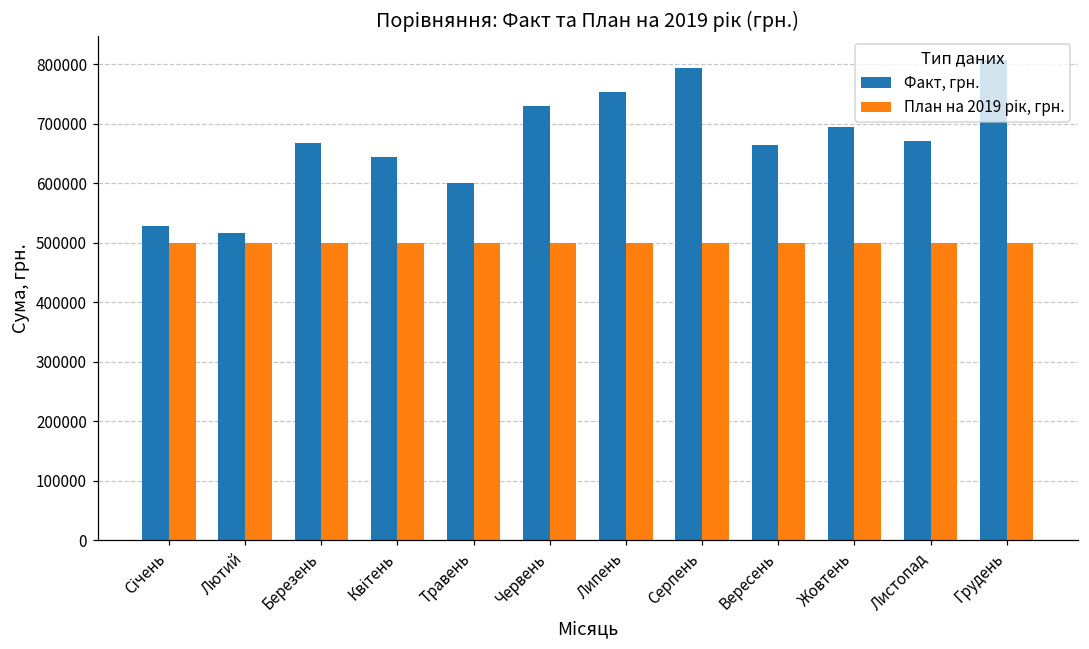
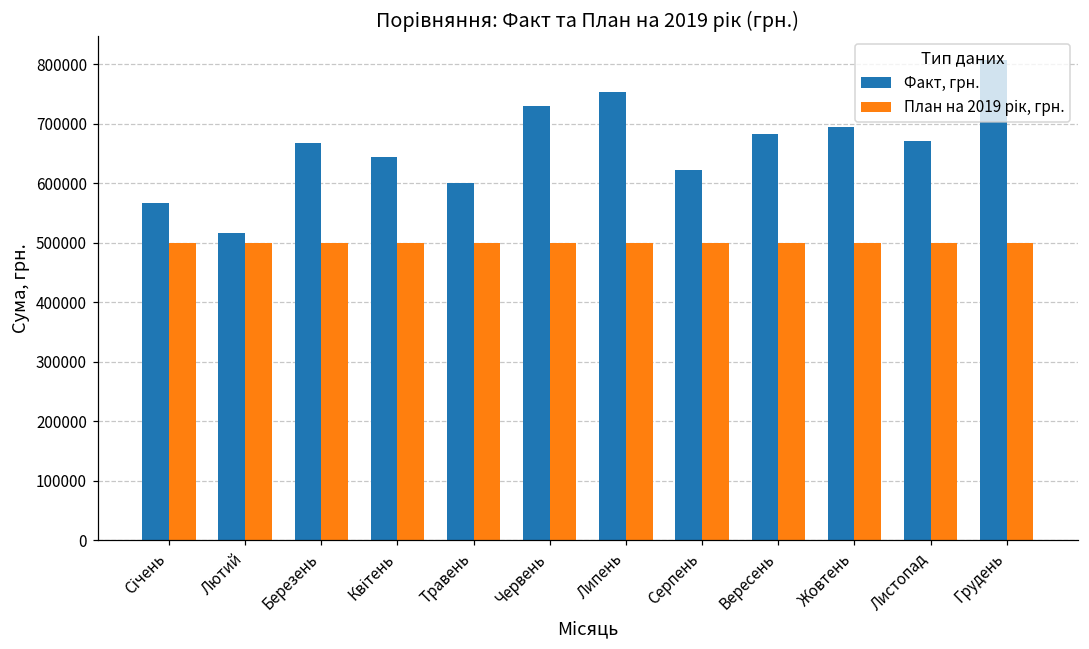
Факт, грн., Січень: 530000 -> 570000
Факт, грн., Серпень: 790000 -> 620000
Факт, грн., Вересень: 660000 -> 680000
